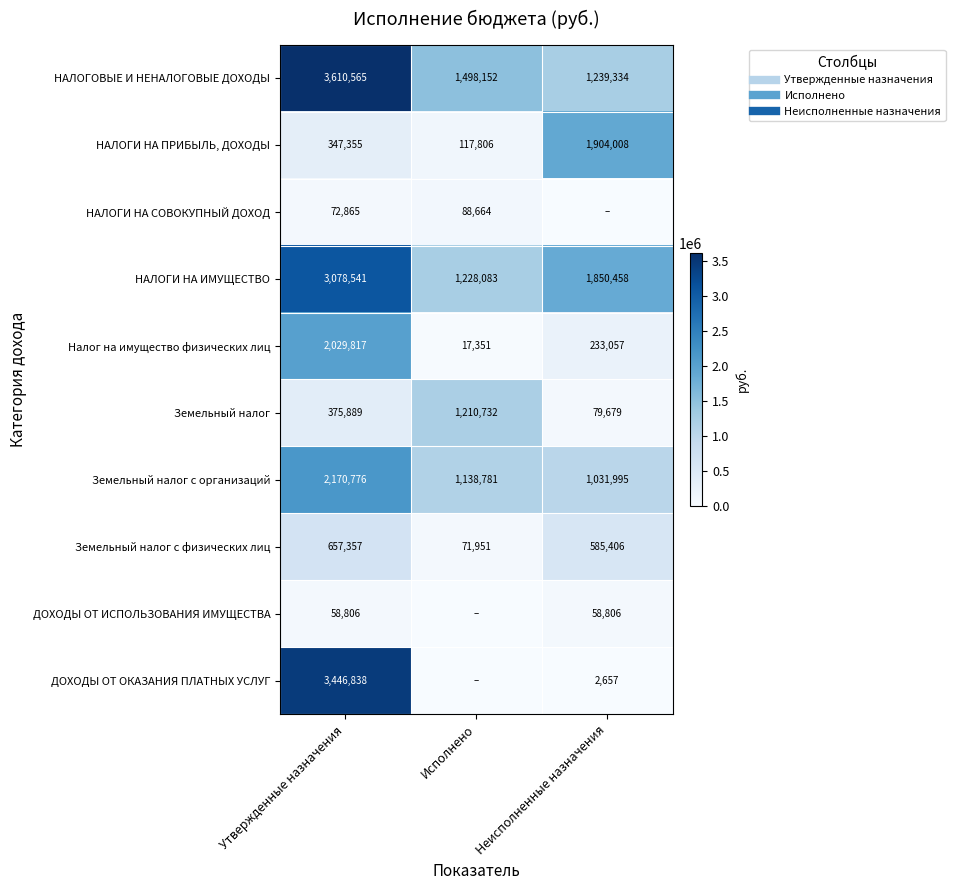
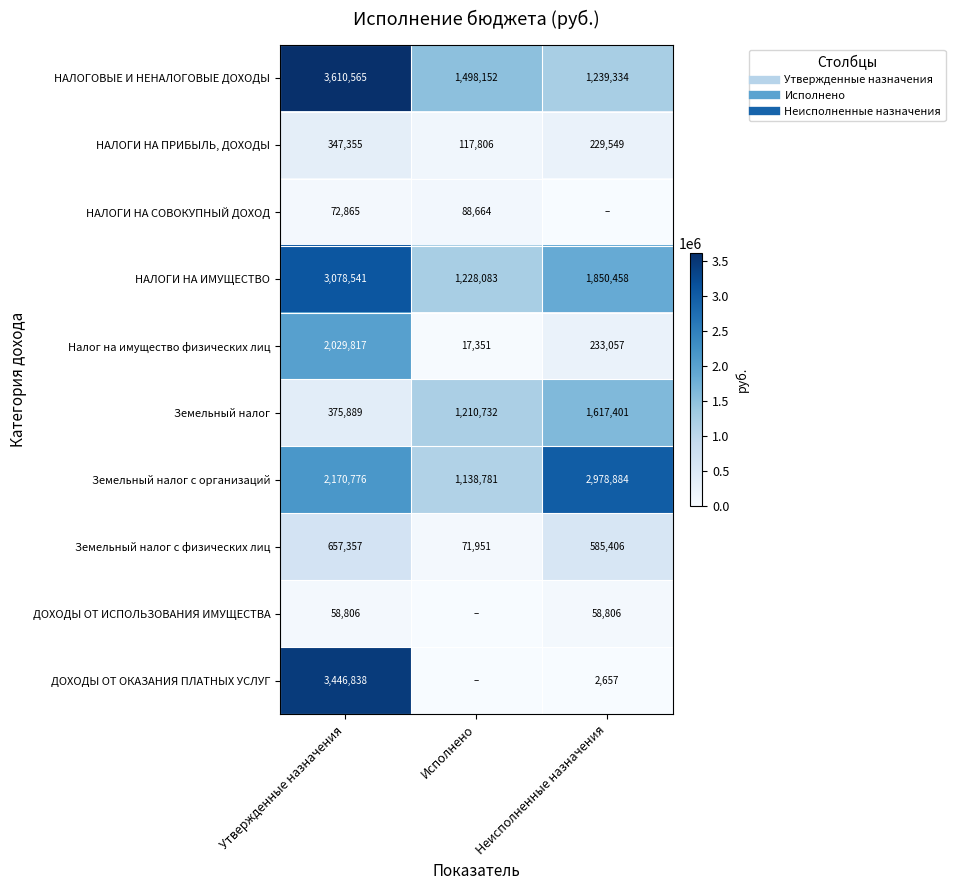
НАЛОГИ НА ПРИБЫЛЬ, ДОХОДЫ, Неисполненные назначения: 1,904,008 -> 229,549
Земельный налог, Неисполненные назначения: 79,679 -> 1,617,401
Земельный налог с организаций, Неисполненные назначения: 1,031,995 -> 2,978,884
